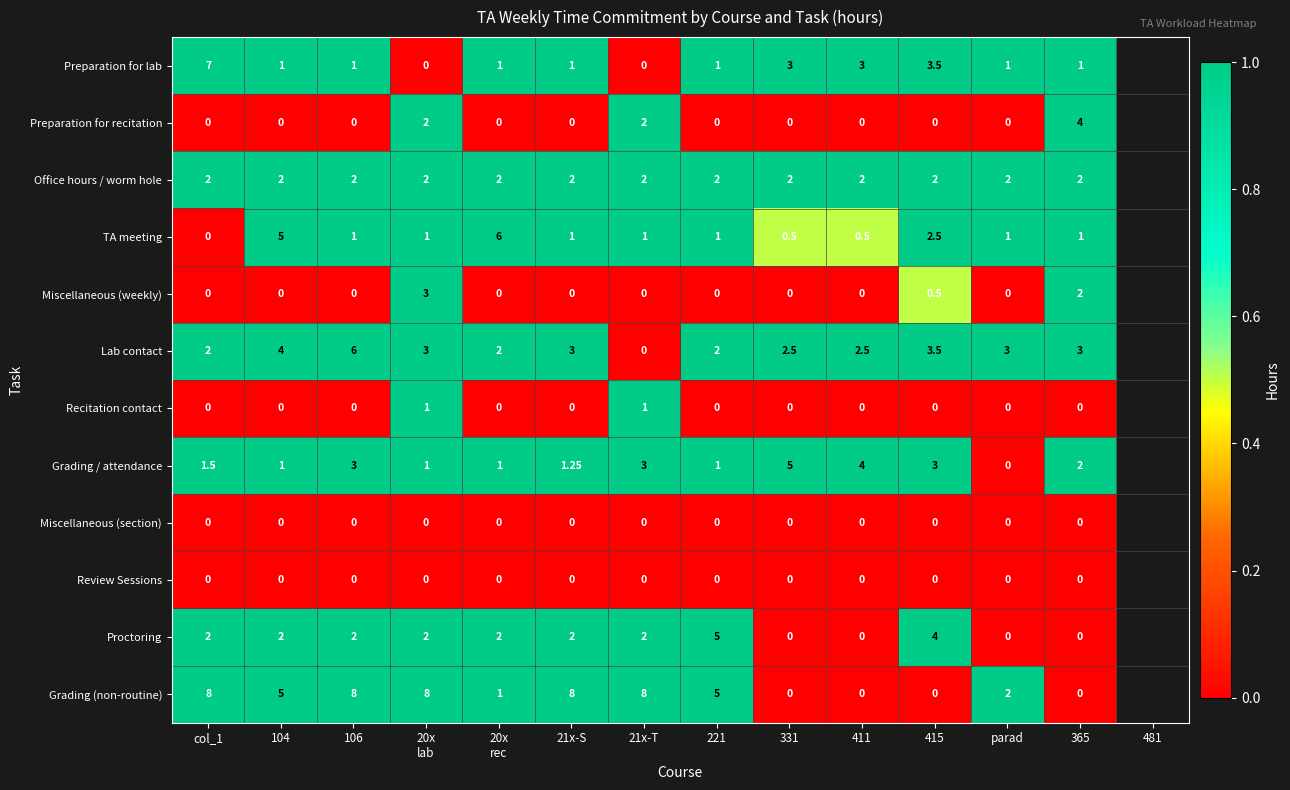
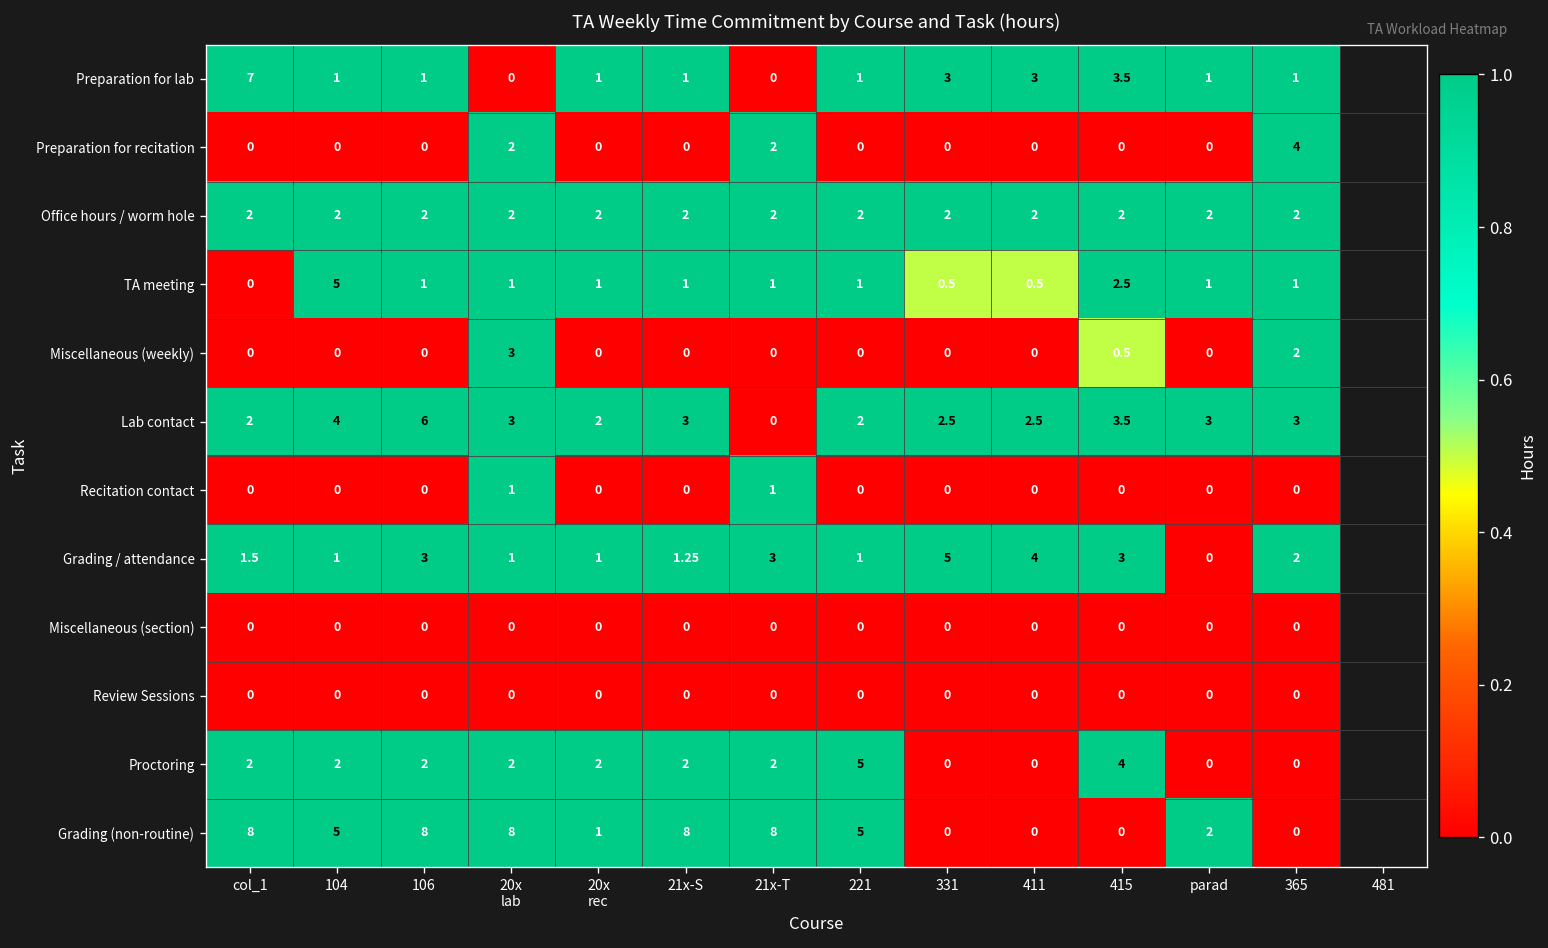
TA meeting, 20x rec: 6 -> 1
